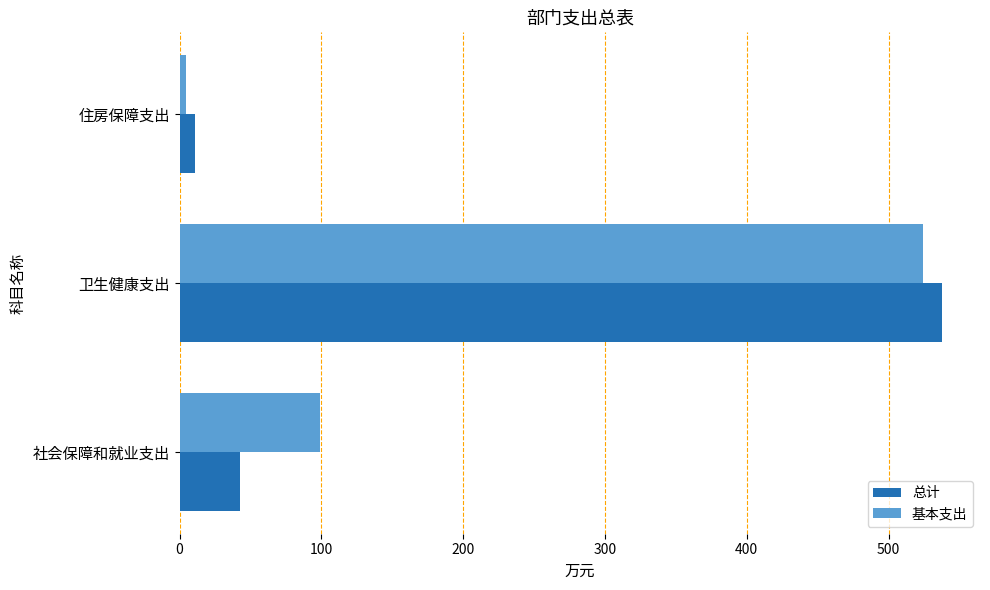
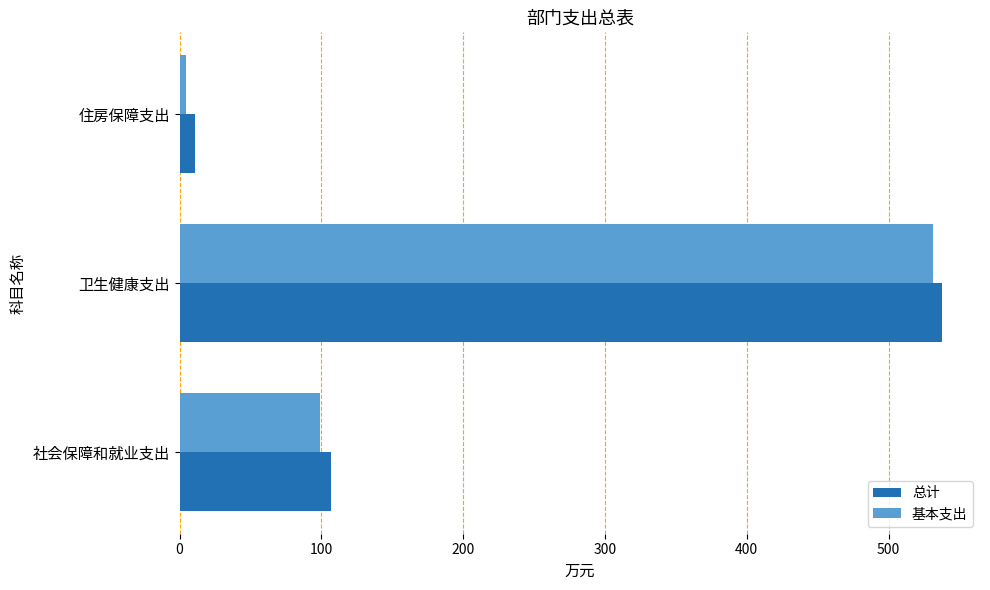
基本支出, 卫生健康支出: 525 -> 531
总计, 社会保障和就业支出: 42 -> 107
